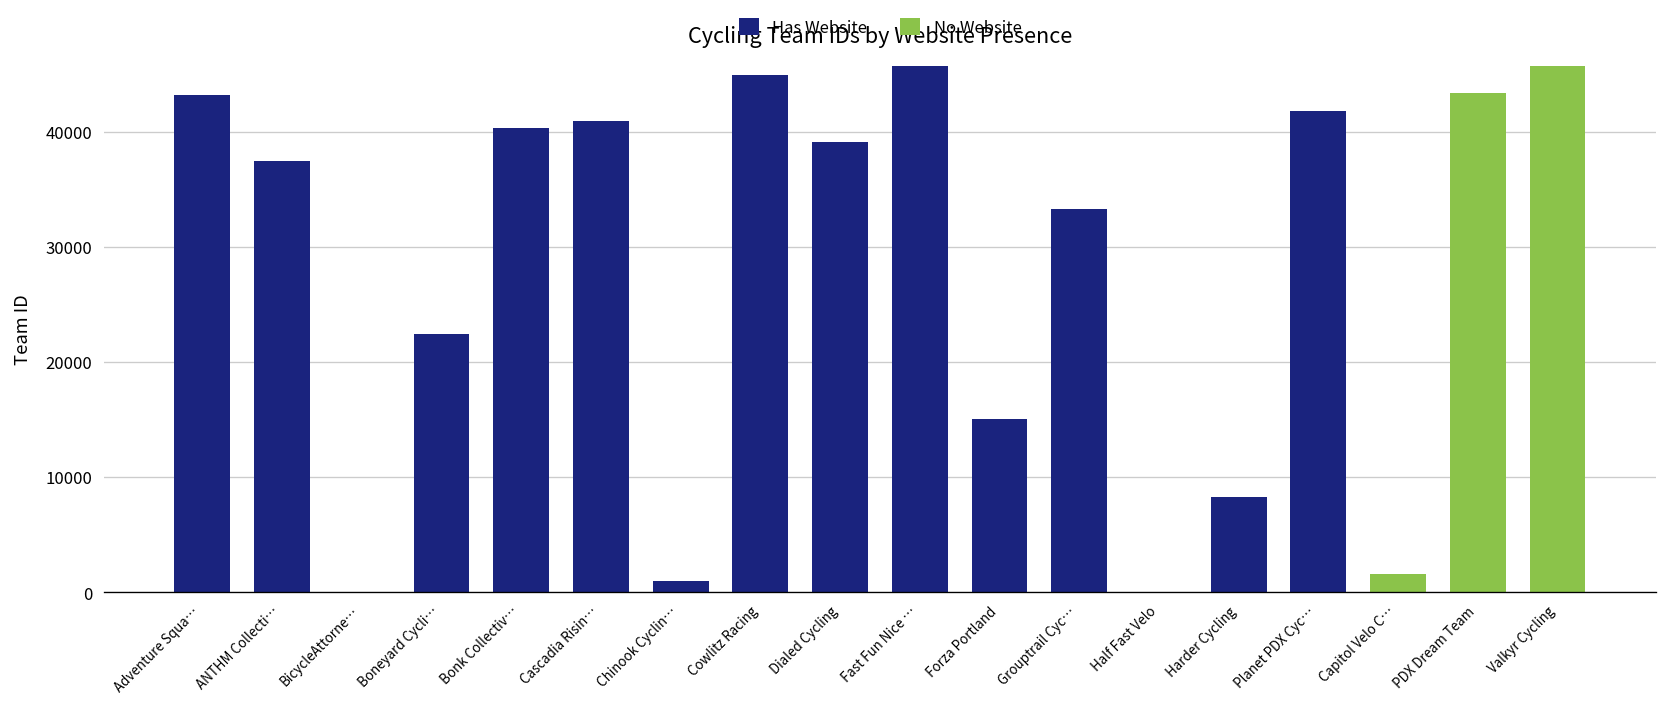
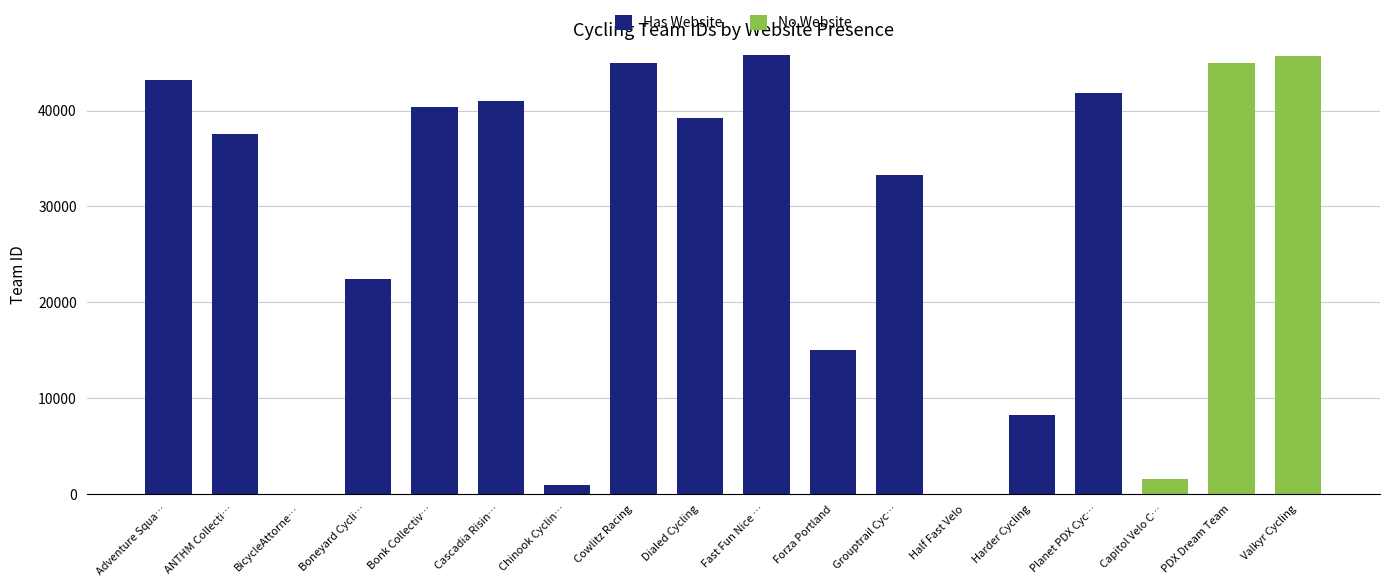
No Website, PDX Dream Team: 43000 -> 45000
